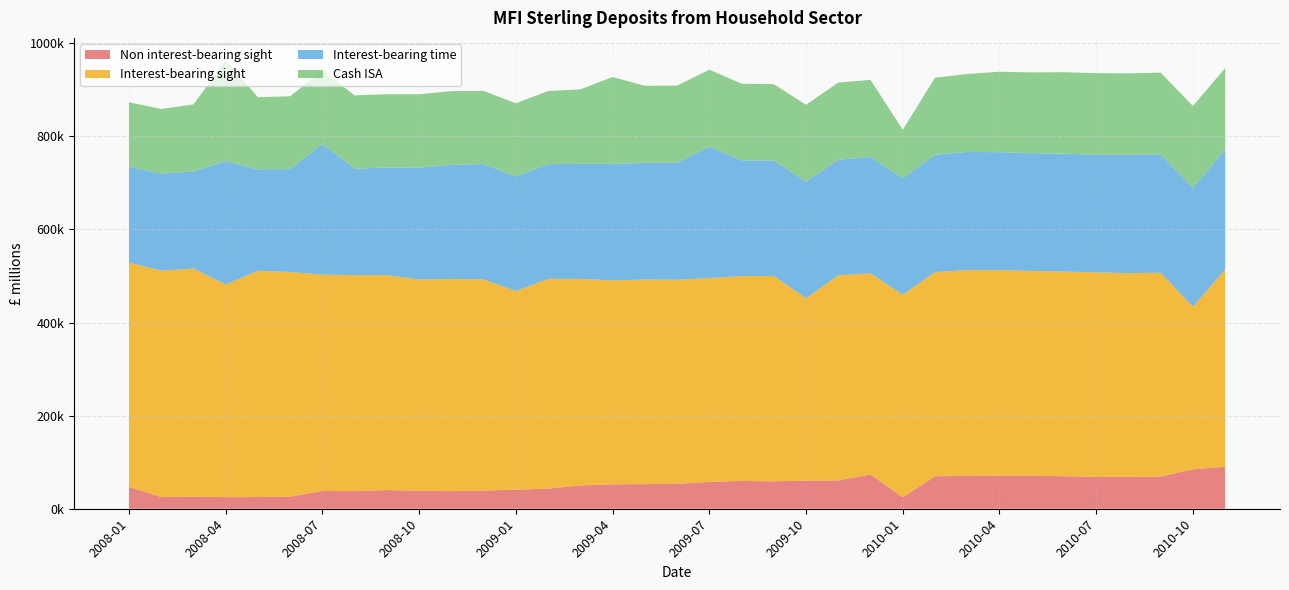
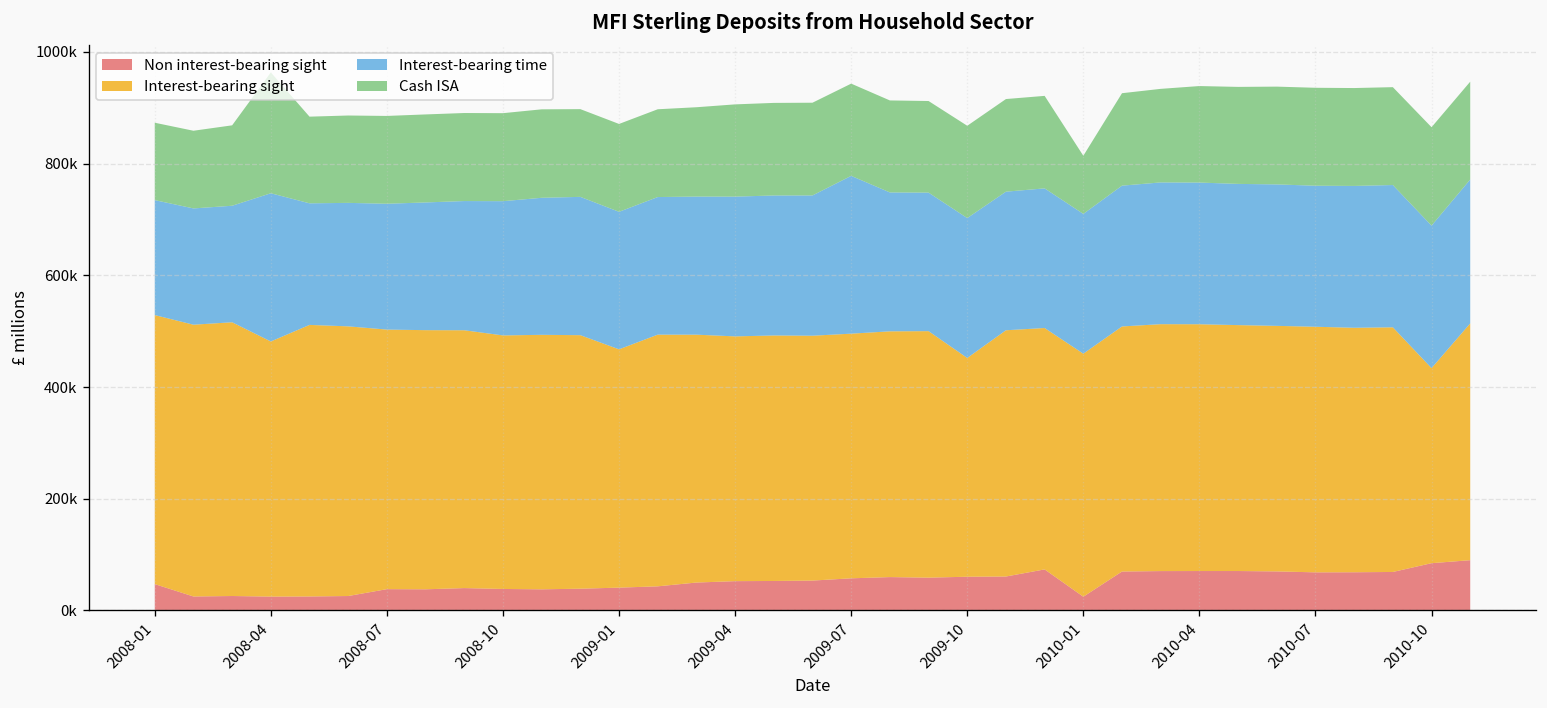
Interest-bearing time, 2008-07: 280000 -> 230000
Cash ISA, 2009-04: 190000 -> 170000
